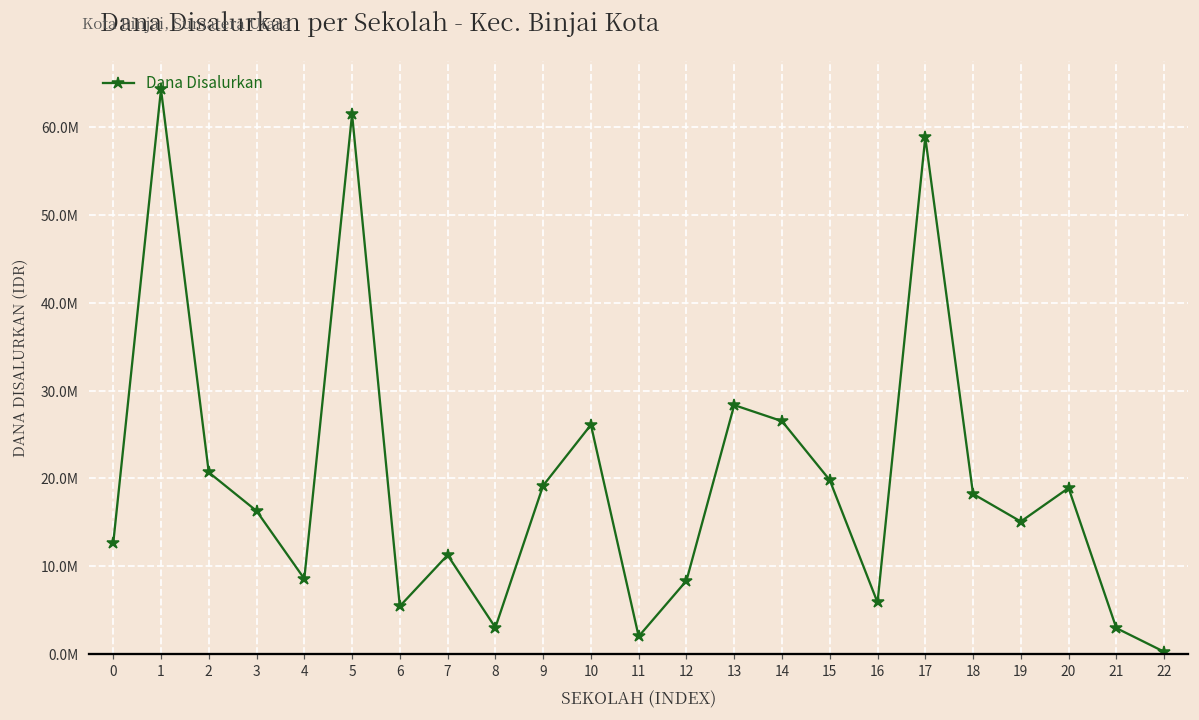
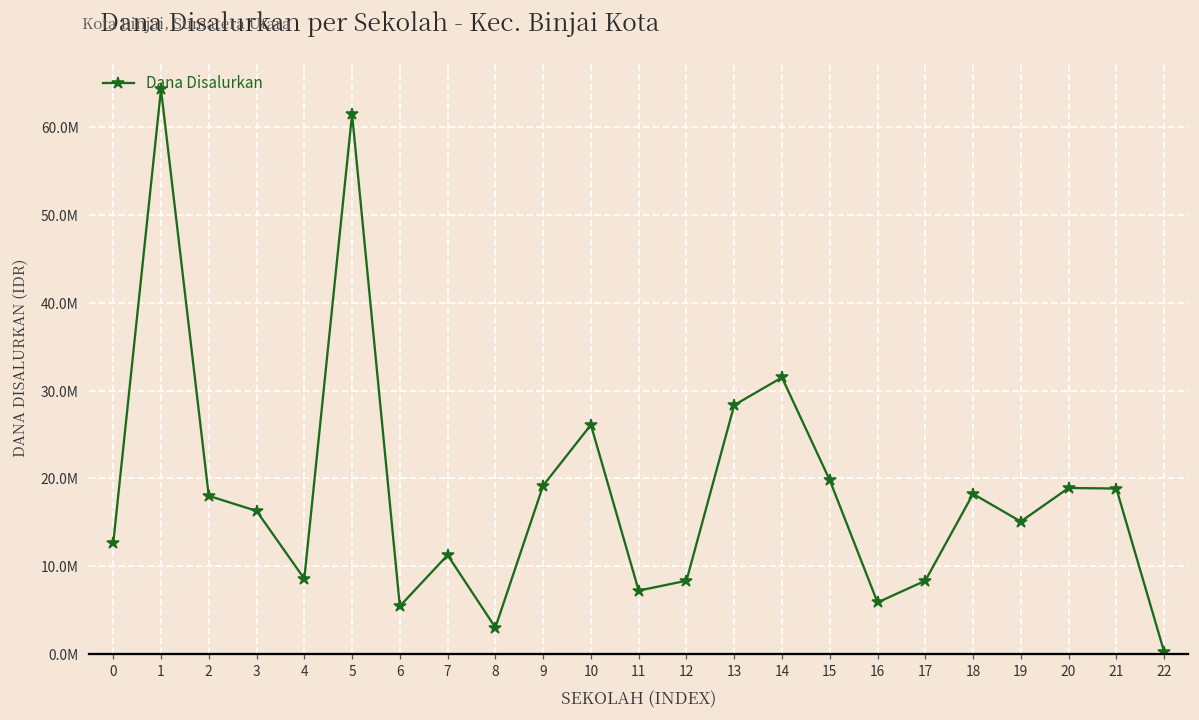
2: 21000000 -> 18000000
11: 2000000 -> 7000000
14: 27000000 -> 32000000
17: 59000000 -> 8000000
21: 3000000 -> 19000000
